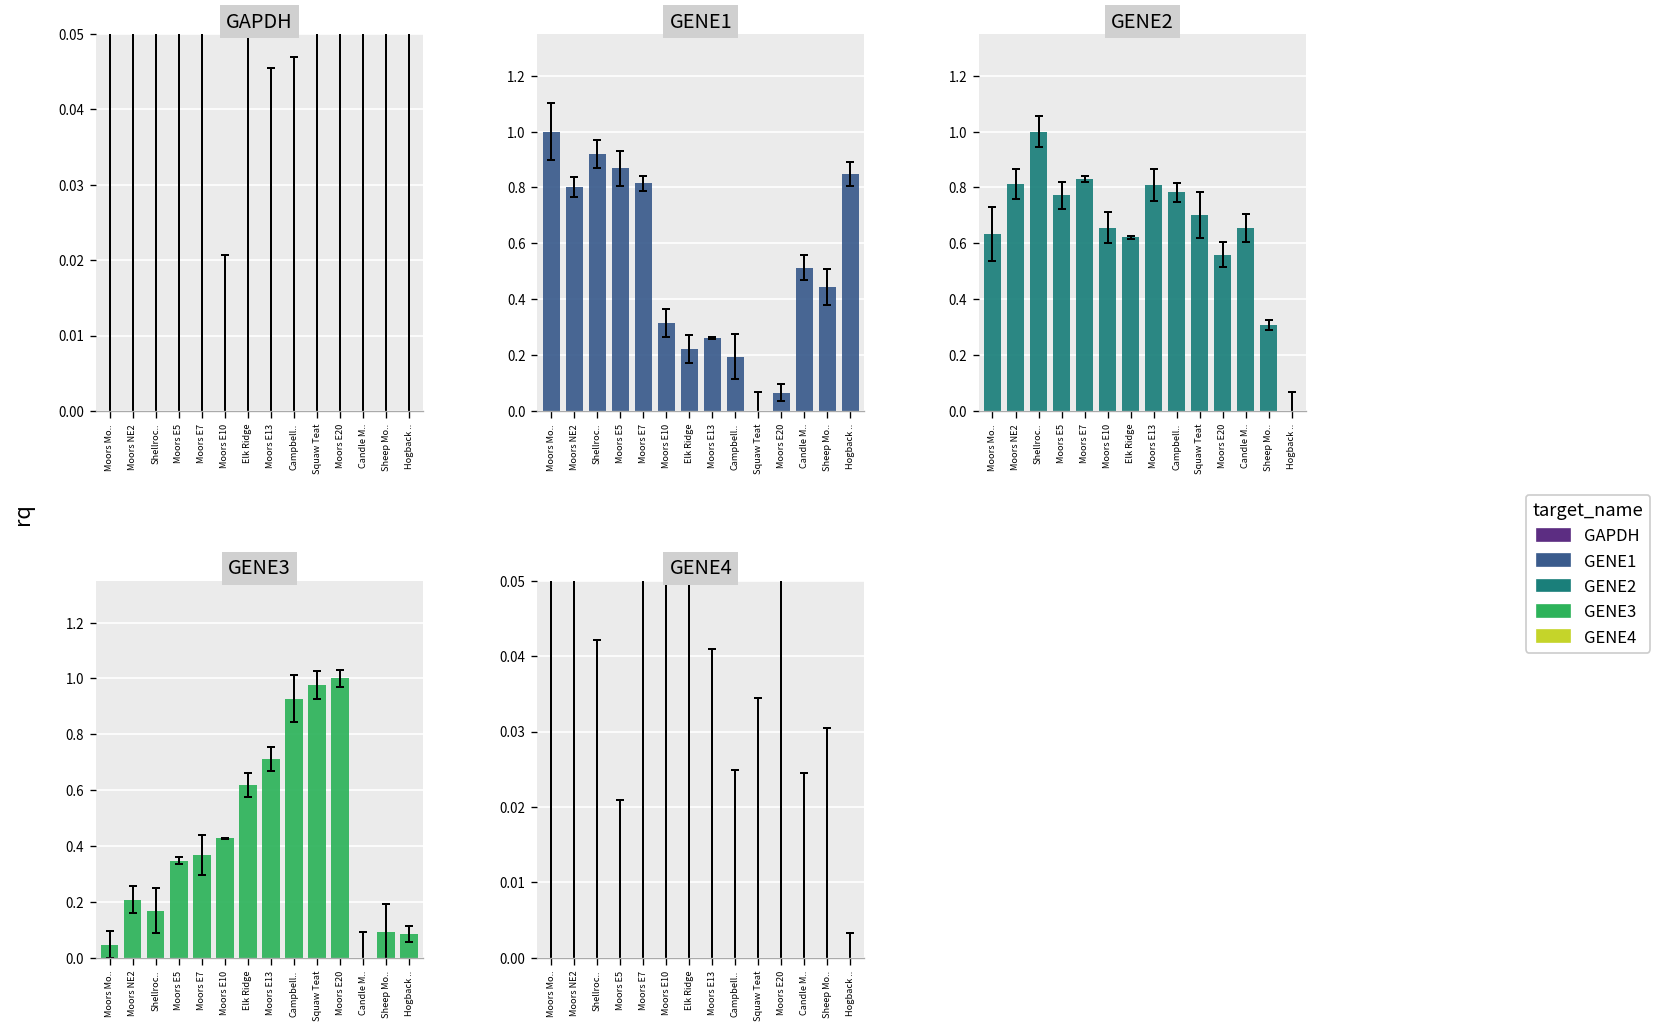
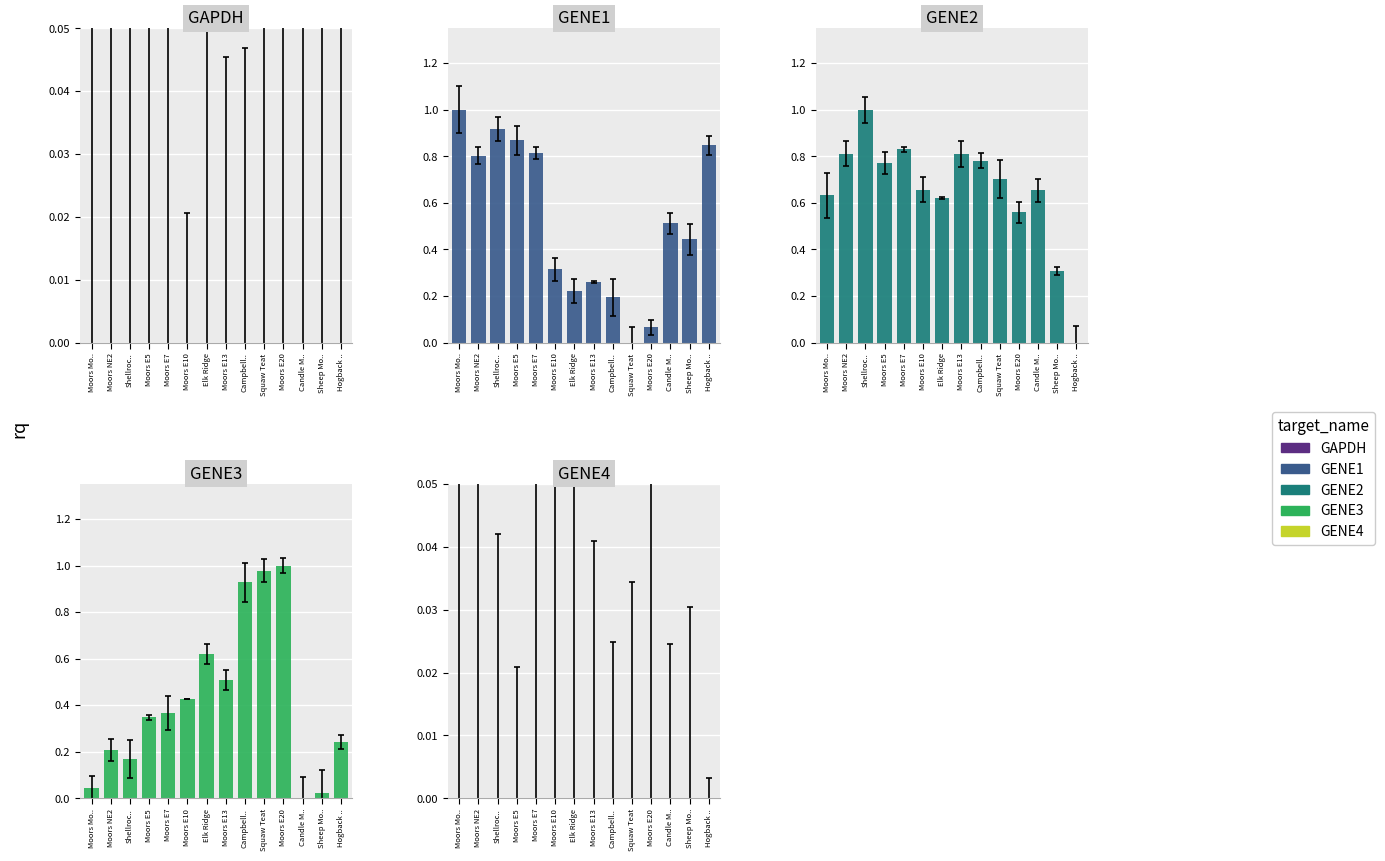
GENE3, GENE3, Moors E13: 0.71 -> 0.51
GENE3, GENE3, Sheep Mo..: 0.09 -> 0.02
GENE3, GENE3, Hogback ..: 0.09 -> 0.24
